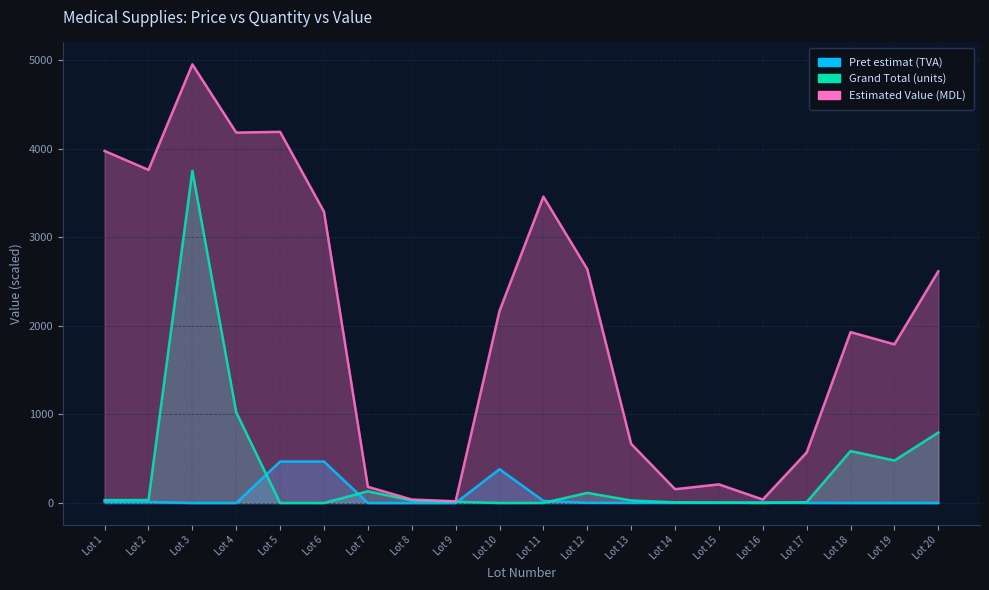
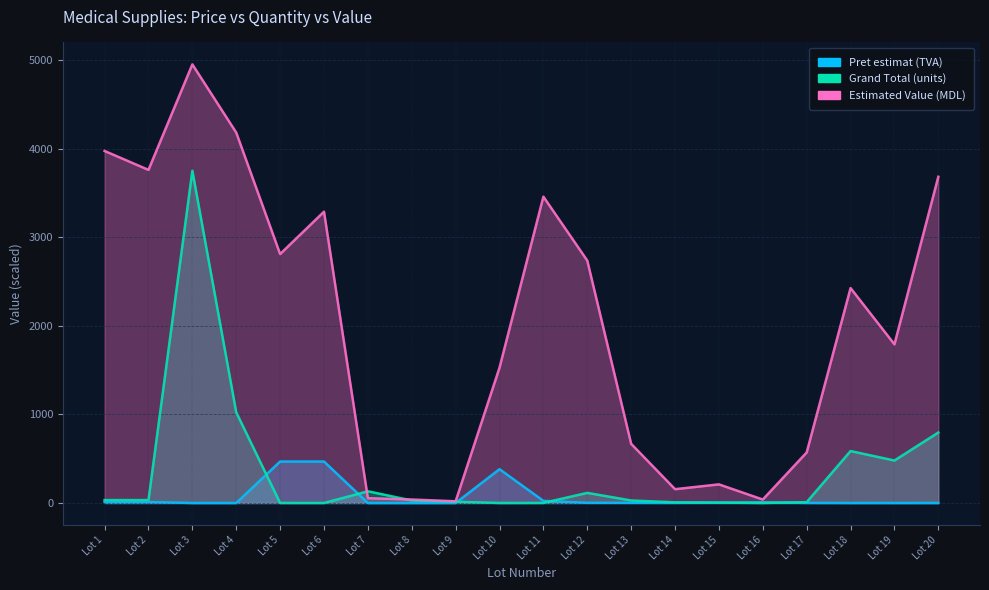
Estimated Value (MDL), Lot 5: 4200 -> 2800
Estimated Value (MDL), Lot 7: 200 -> 100
Estimated Value (MDL), Lot 10: 2200 -> 1500
Estimated Value (MDL), Lot 12: 2600 -> 2700
Estimated Value (MDL), Lot 18: 1900 -> 2400
Estimated Value (MDL), Lot 20: 2600 -> 3700
